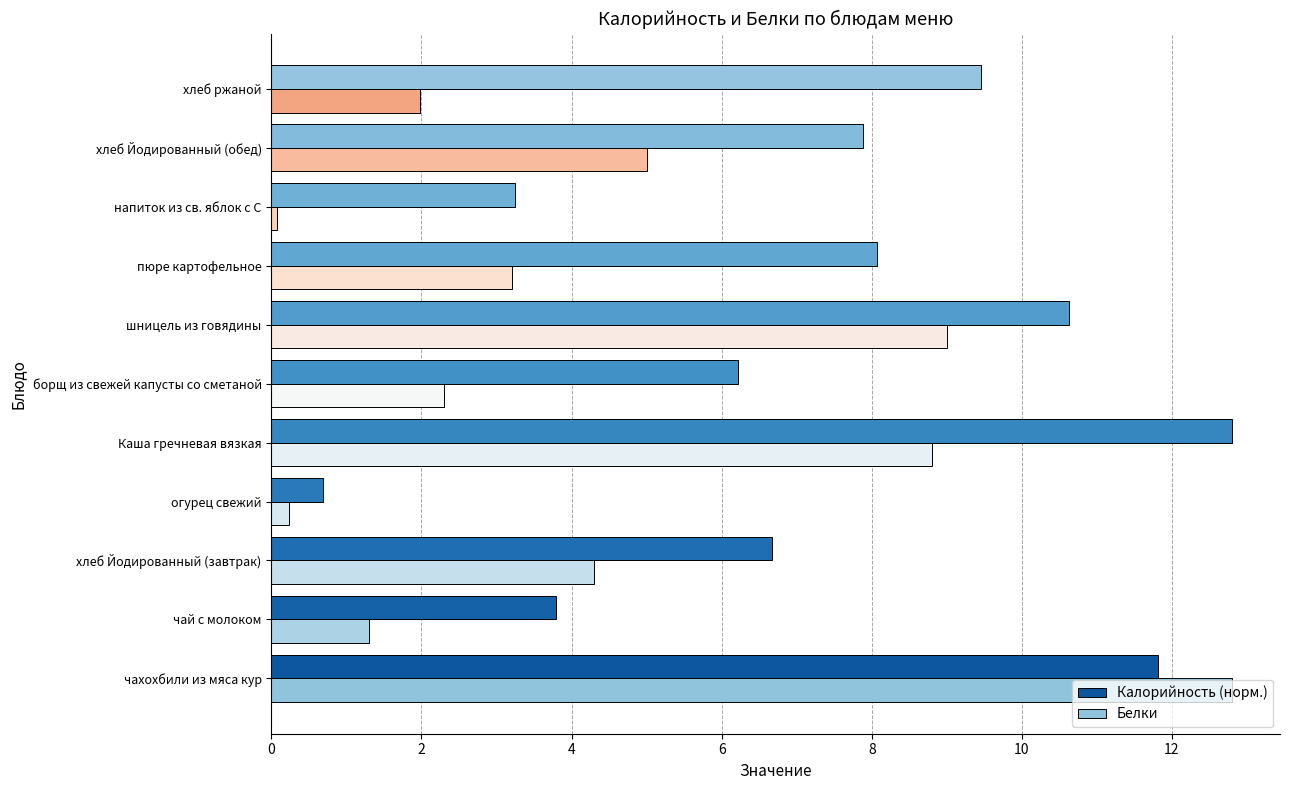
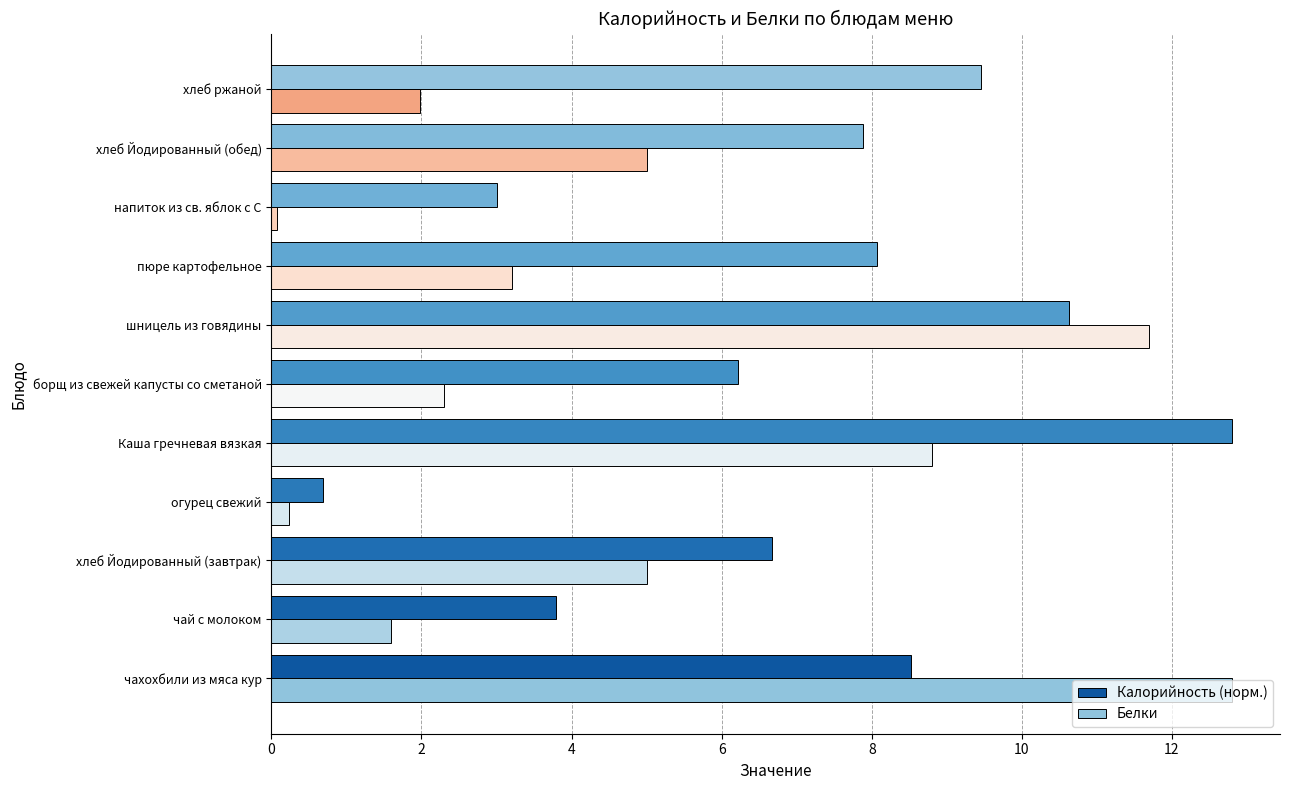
Калорийность (норм.), напиток из св. яблок с С: 3.2 -> 3.0
Белки, шницель из говядины: 9.0 -> 11.7
Белки, хлеб Йодированный (завтрак): 4.3 -> 5.0
Белки, чай с молоком: 1.3 -> 1.6
Калорийность (норм.), чахохбили из мяса кур: 11.8 -> 8.5
